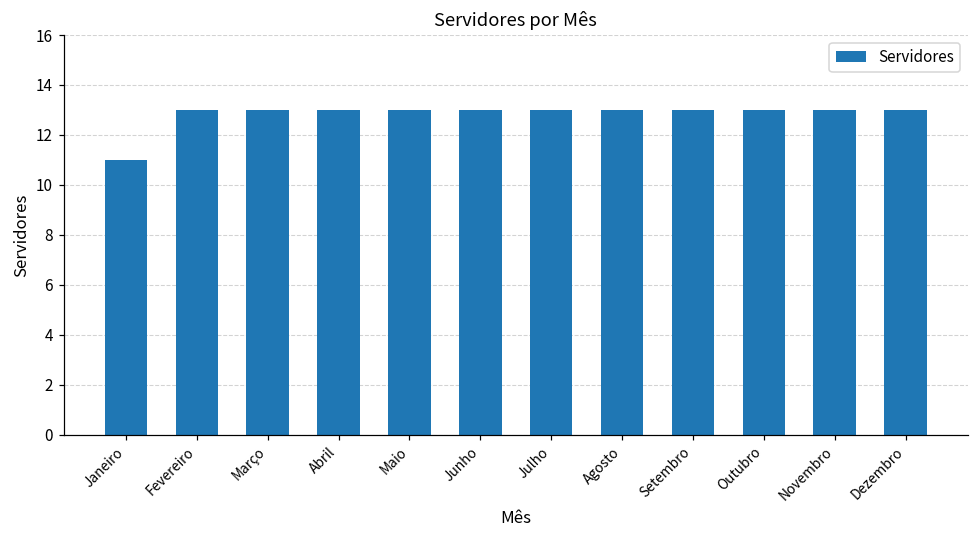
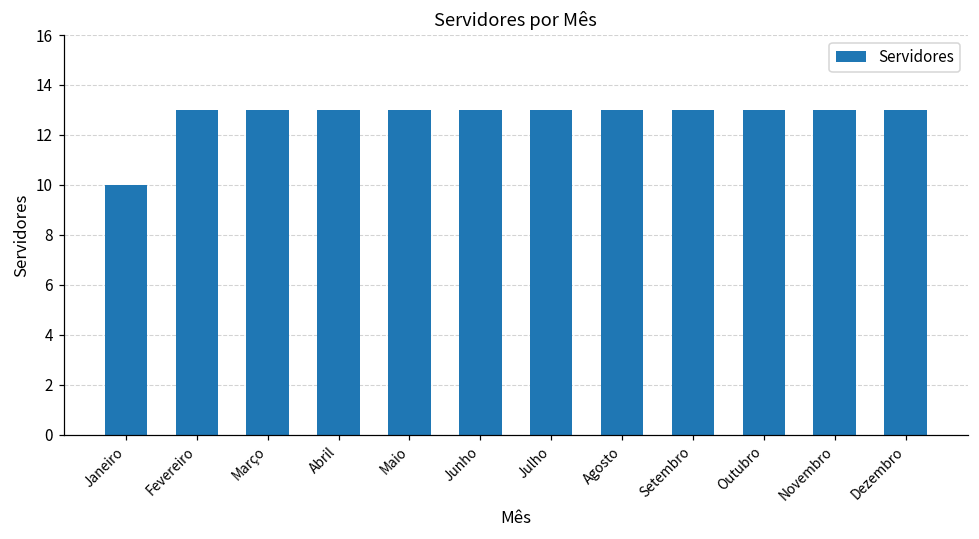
Janeiro: 11 -> 10
